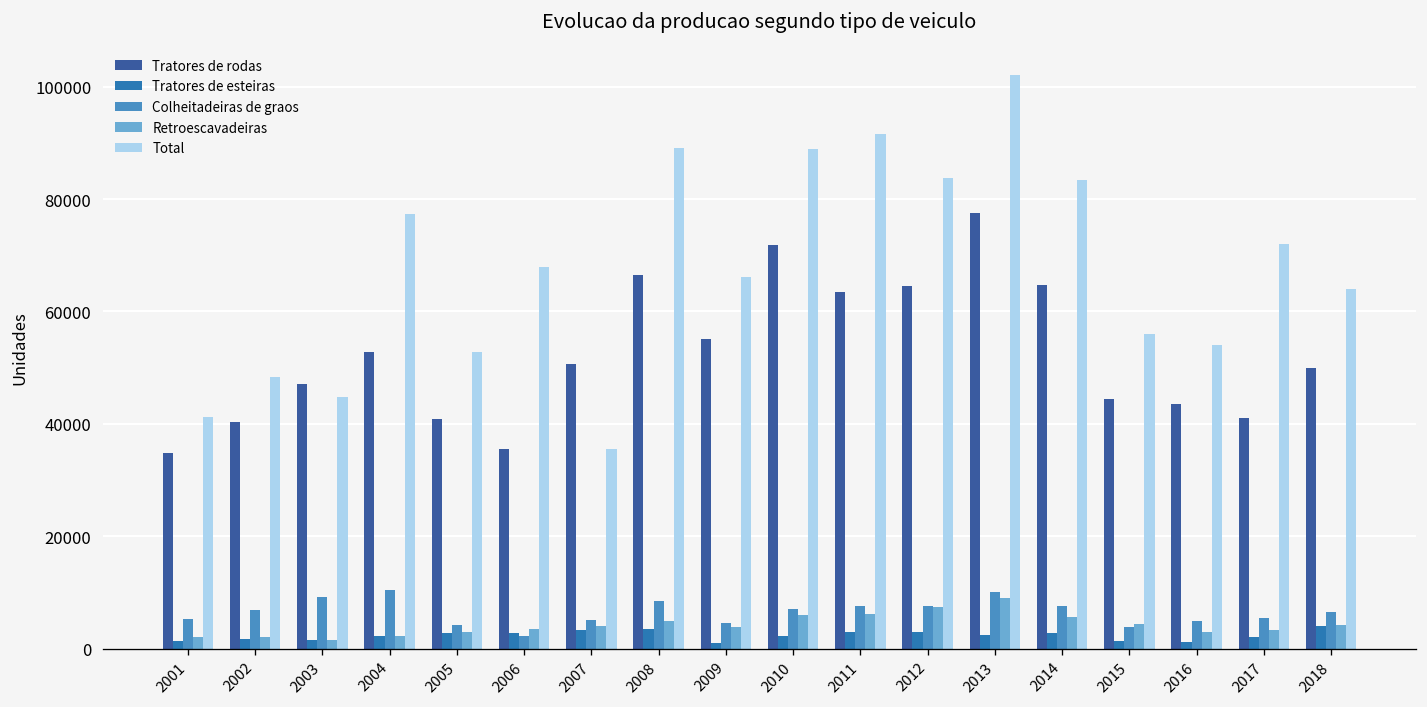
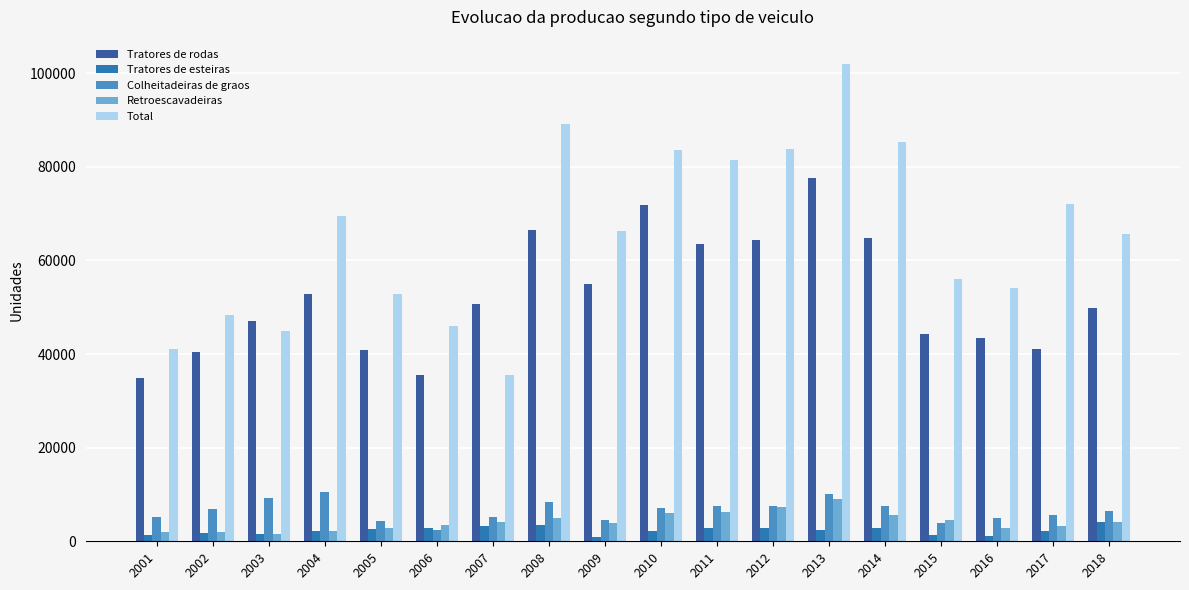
Total, 2004: 77000 -> 69000
Total, 2006: 68000 -> 46000
Total, 2010: 89000 -> 84000
Total, 2011: 92000 -> 82000
Total, 2014: 83000 -> 85000
Total, 2018: 64000 -> 66000
